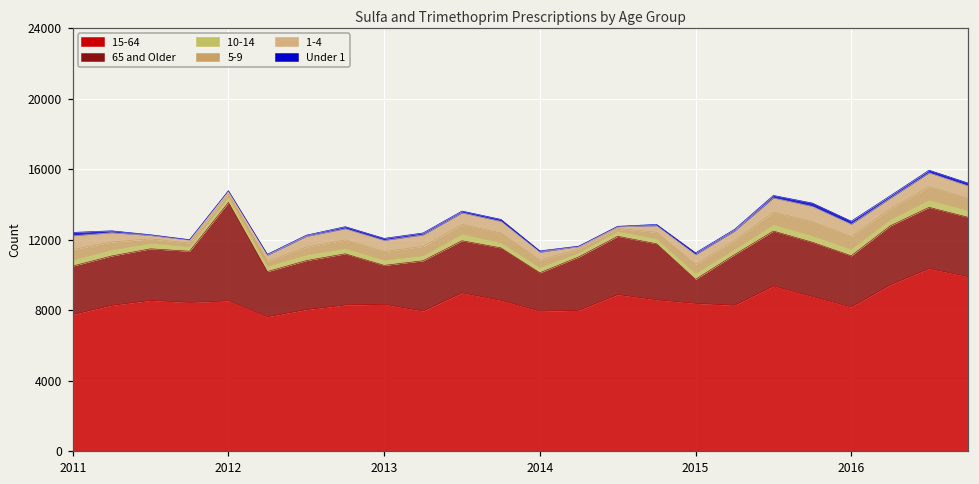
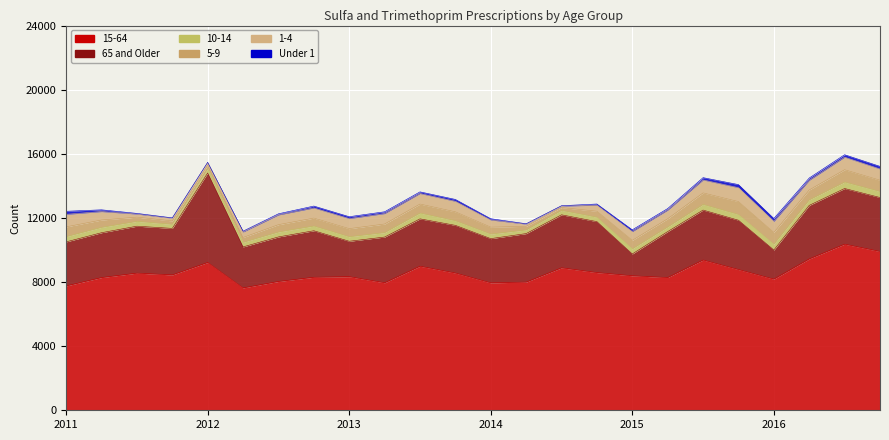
15-64, 2012: 8500 -> 9200
65 and Older, 2014: 2200 -> 2800
65 and Older, 2016: 2900 -> 1800
